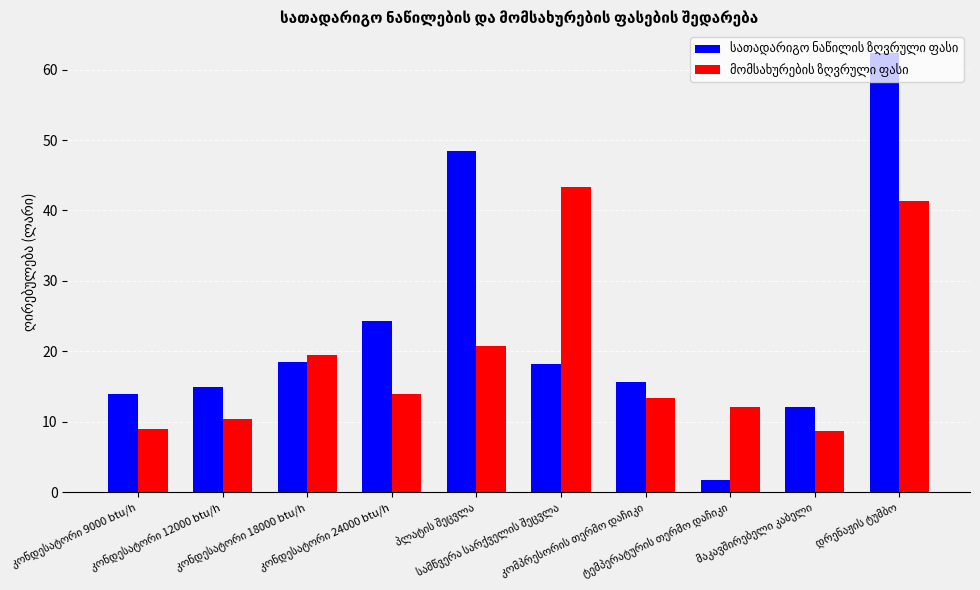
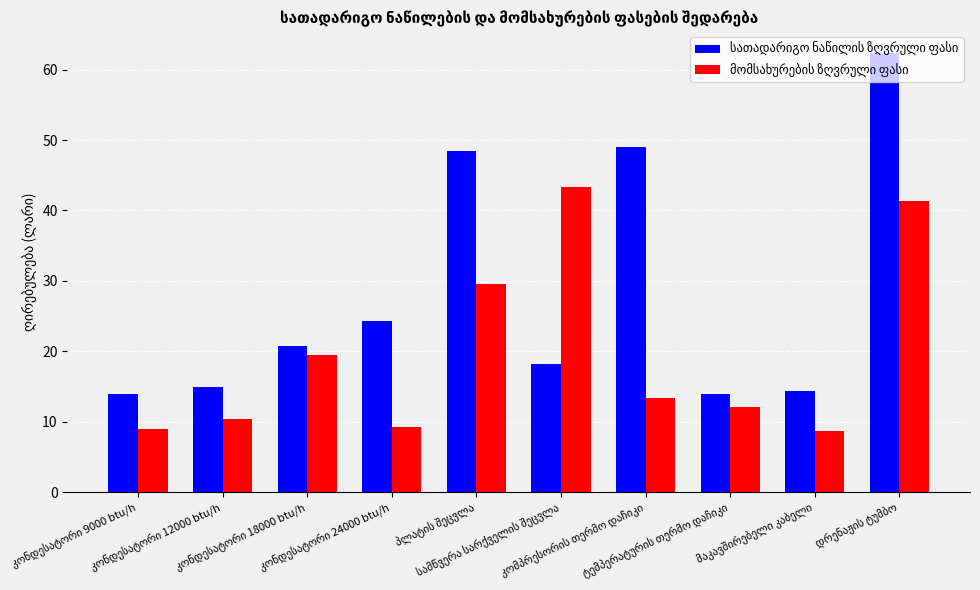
სათადარიგო ნაწილის ზღვრული ფასი, კონდესატორი 18000 btu/h: 18 -> 21
მომსახურების ზღვრული ფასი, კონდესატორი 24000 btu/h: 14 -> 9
მომსახურების ზღვრული ფასი, პლატის შეცვლა: 21 -> 30
სათადარიგო ნაწილის ზღვრული ფასი, კომპრესორის თერმო დაჩიკი: 16 -> 49
სათადარიგო ნაწილის ზღვრული ფასი, ტემპერატურის თერმო დაჩიკი: 2 -> 14
სათადარიგო ნაწილის ზღვრული ფასი, მაკავშირებელი კაბელი: 12 -> 14
